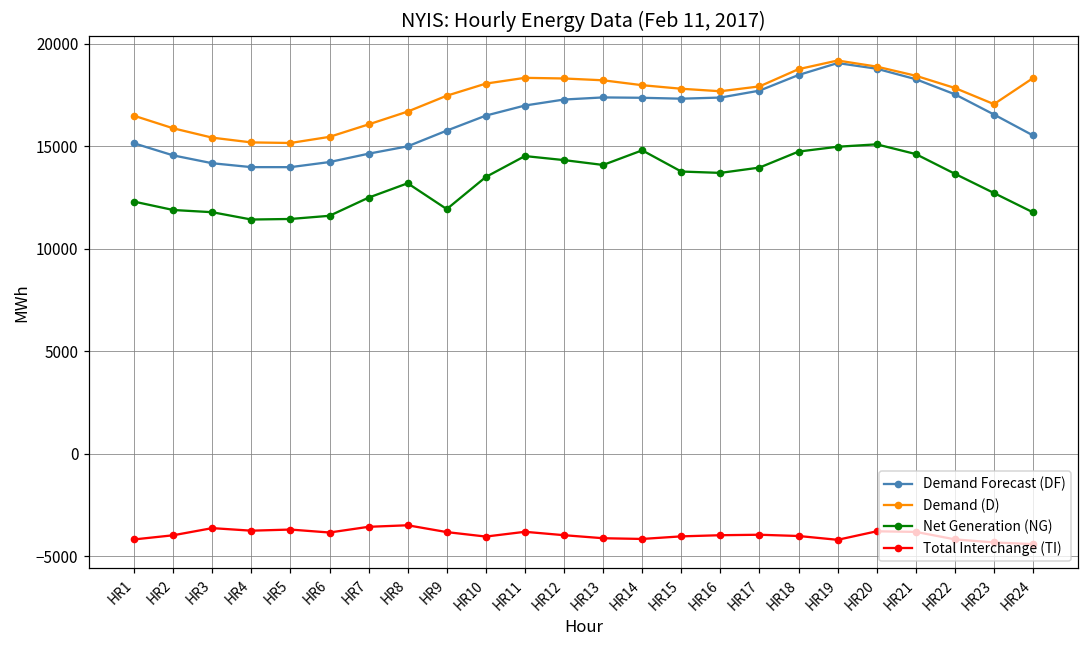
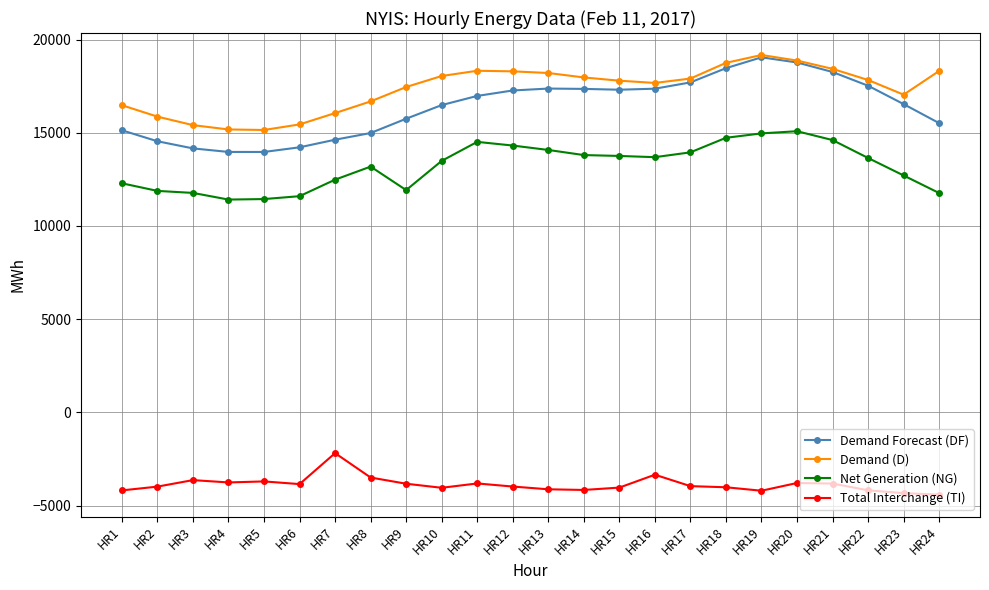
Total Interchange (TI), HR7: -3600 -> -2200
Net Generation (NG), HR14: 14800 -> 13800
Total Interchange (TI), HR16: -4000 -> -3300
